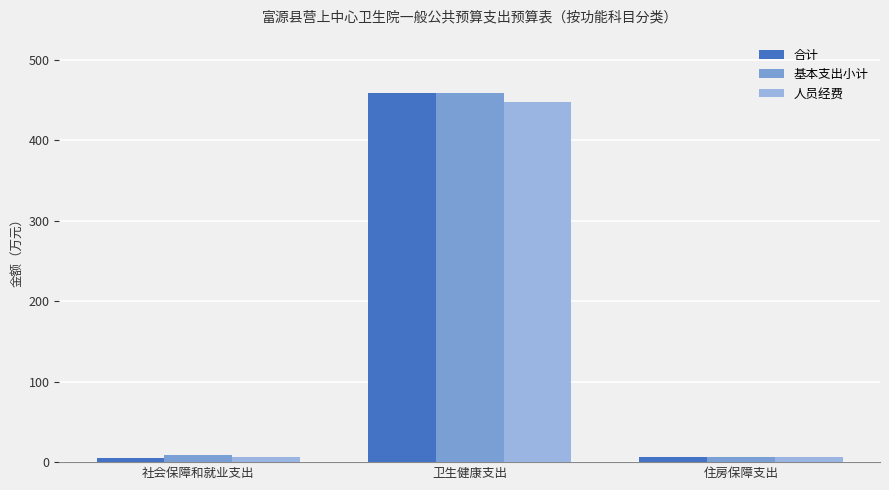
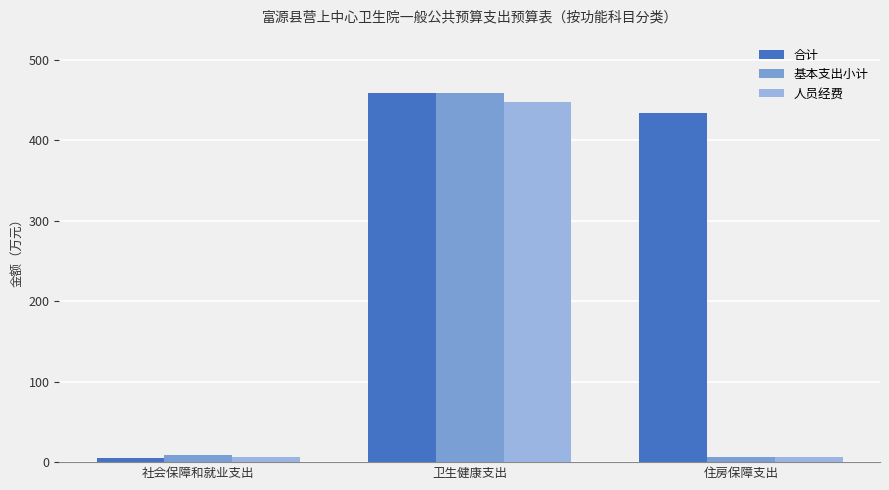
合计, 住房保障支出: 10 -> 430
